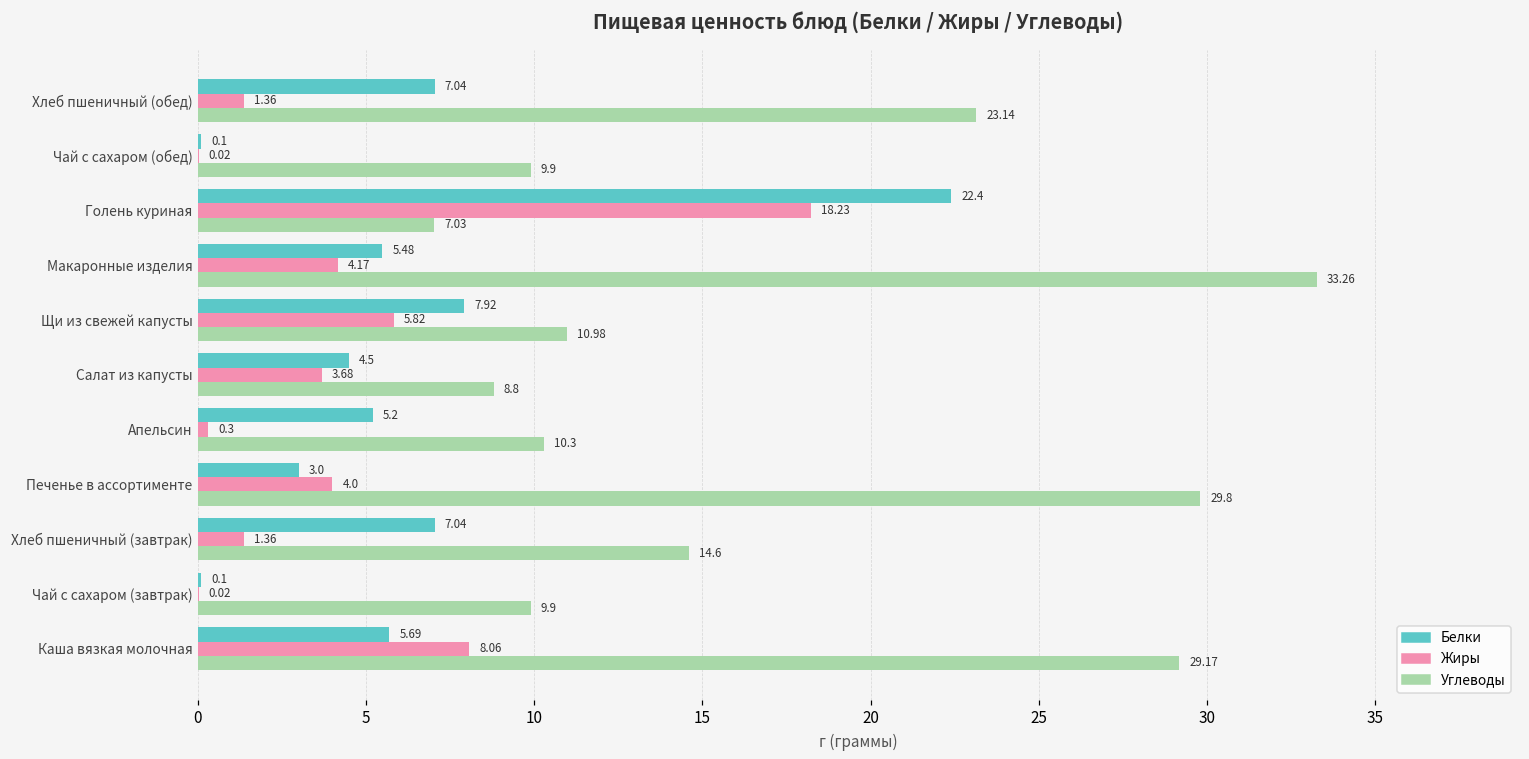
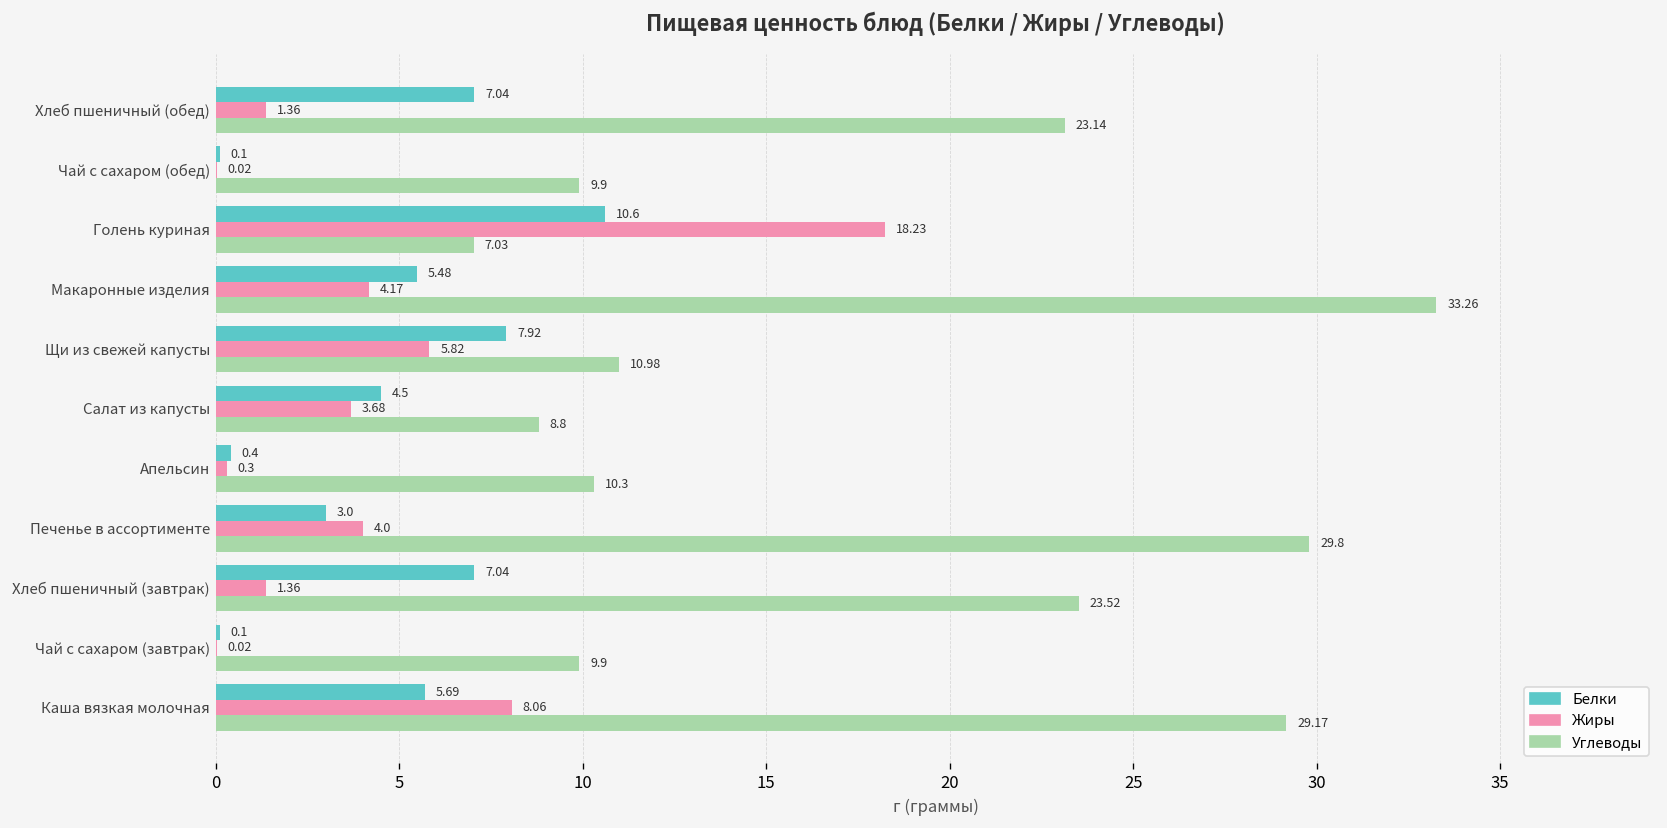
Белки, Голень куриная: 22.4 -> 10.6
Белки, Апельсин: 5.2 -> 0.4
Углеводы, Хлеб пшеничный (завтрак): 14.6 -> 23.52
